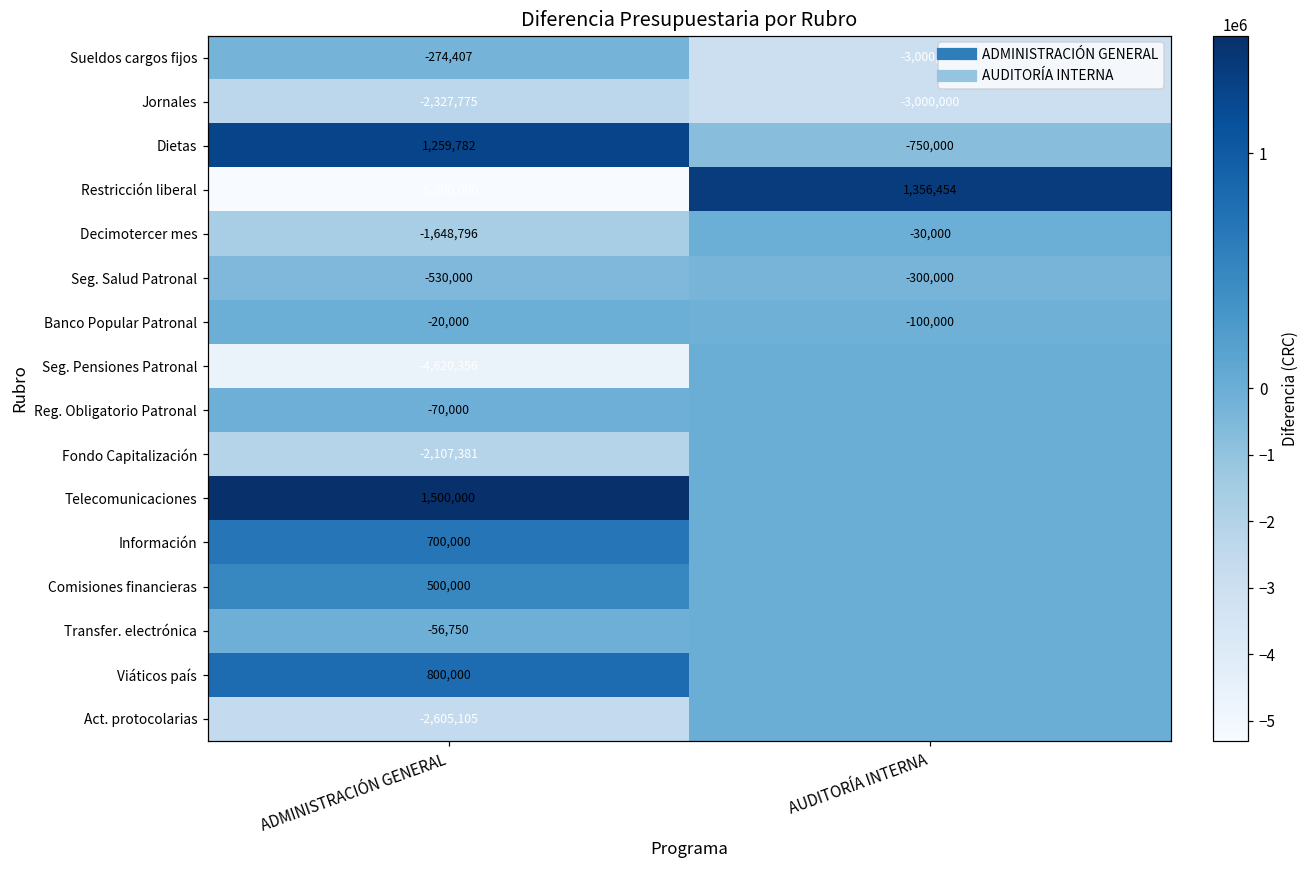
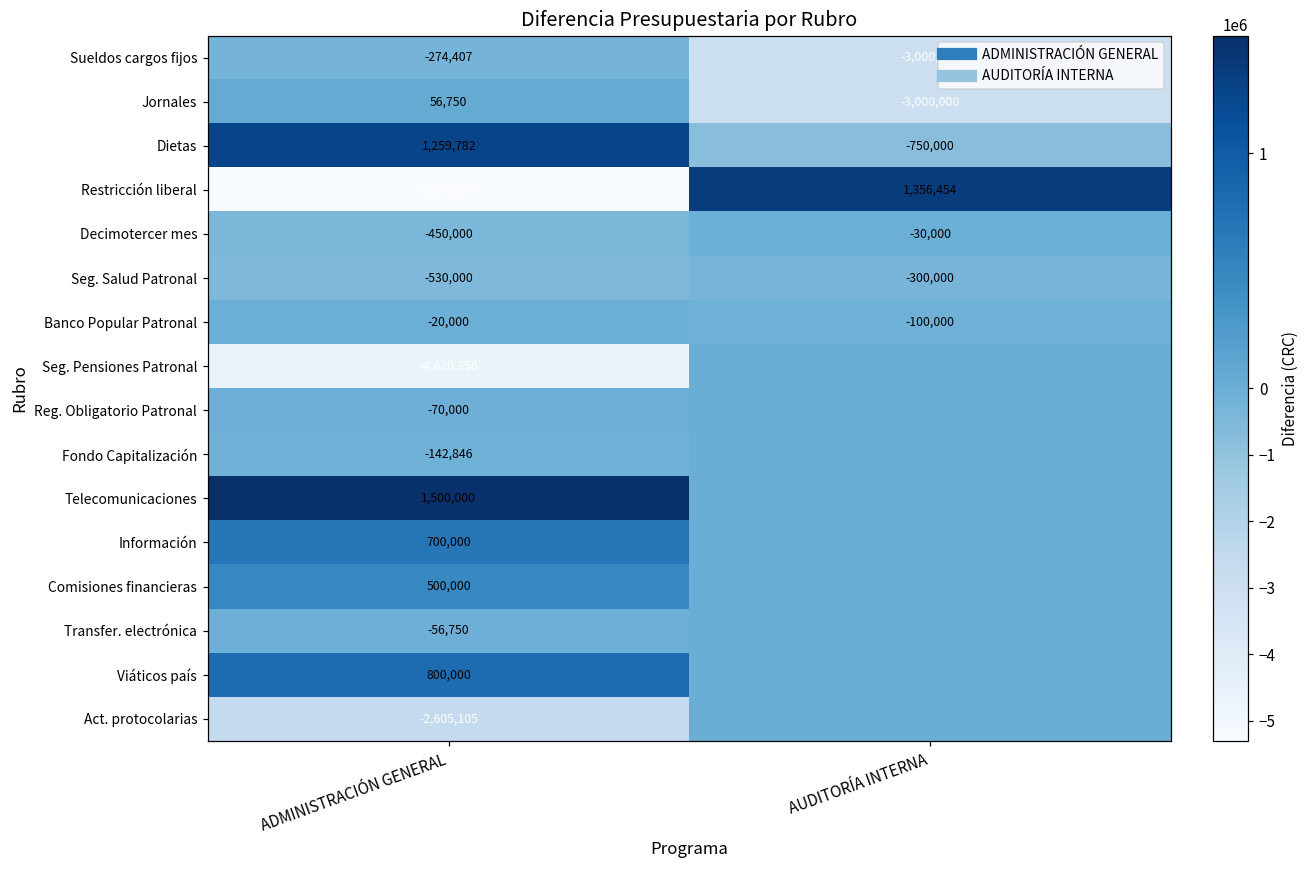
Jornales, ADMINISTRACIÓN GENERAL: -2,327,775 -> 56,750
Decimotercer mes, ADMINISTRACIÓN GENERAL: -1,648,796 -> -450,000
Fondo Capitalización, ADMINISTRACIÓN GENERAL: -2,107,381 -> -142,846
